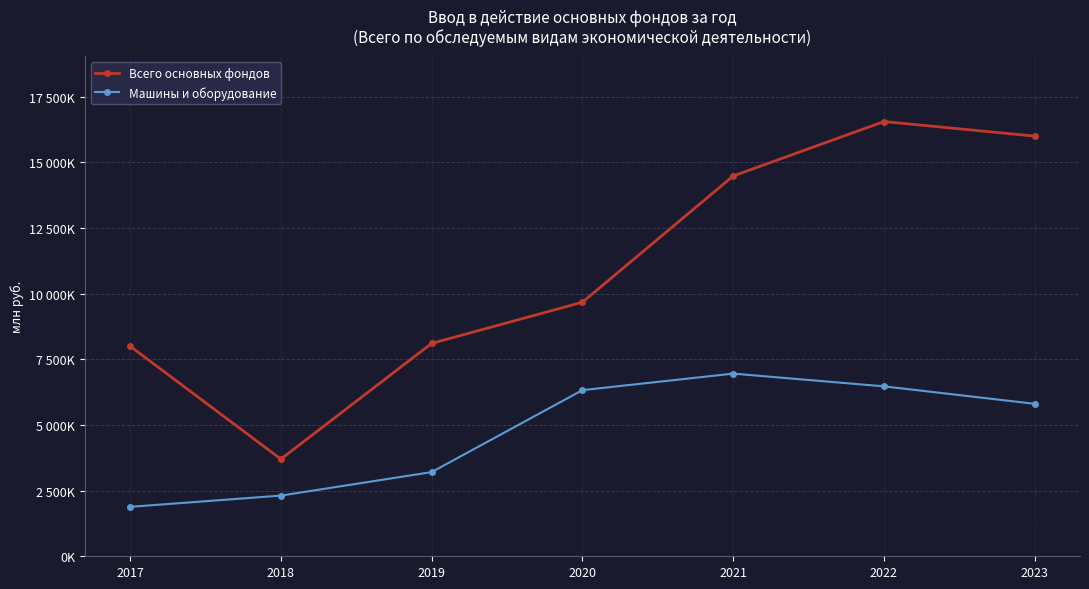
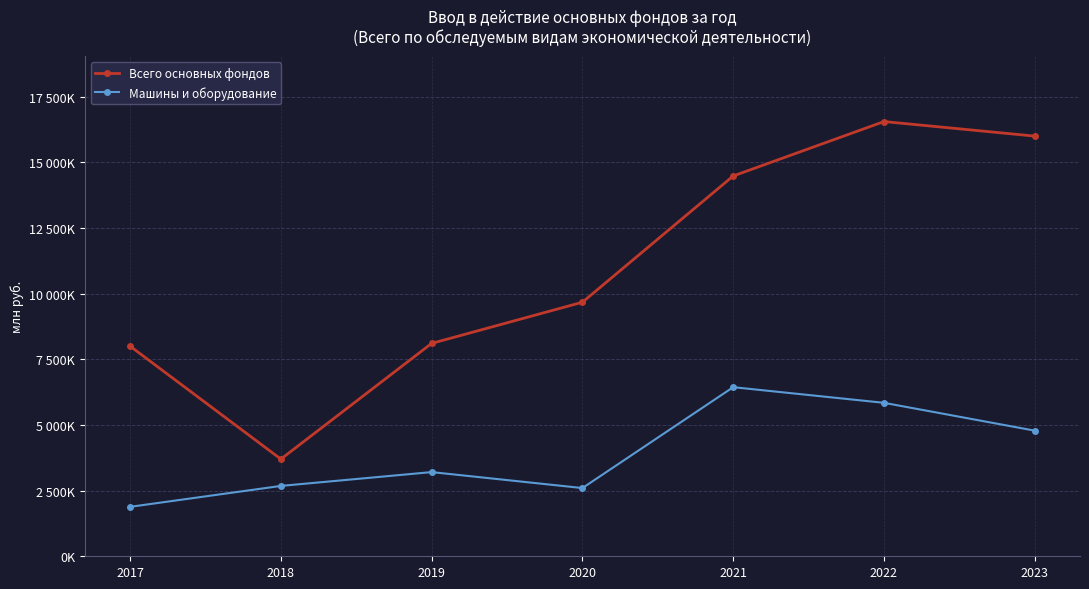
Машины и оборудование, 2018: 2300000 -> 2700000
Машины и оборудование, 2020: 6300000 -> 2600000
Машины и оборудование, 2021: 7000000 -> 6400000
Машины и оборудование, 2022: 6500000 -> 5800000
Машины и оборудование, 2023: 5800000 -> 4800000
